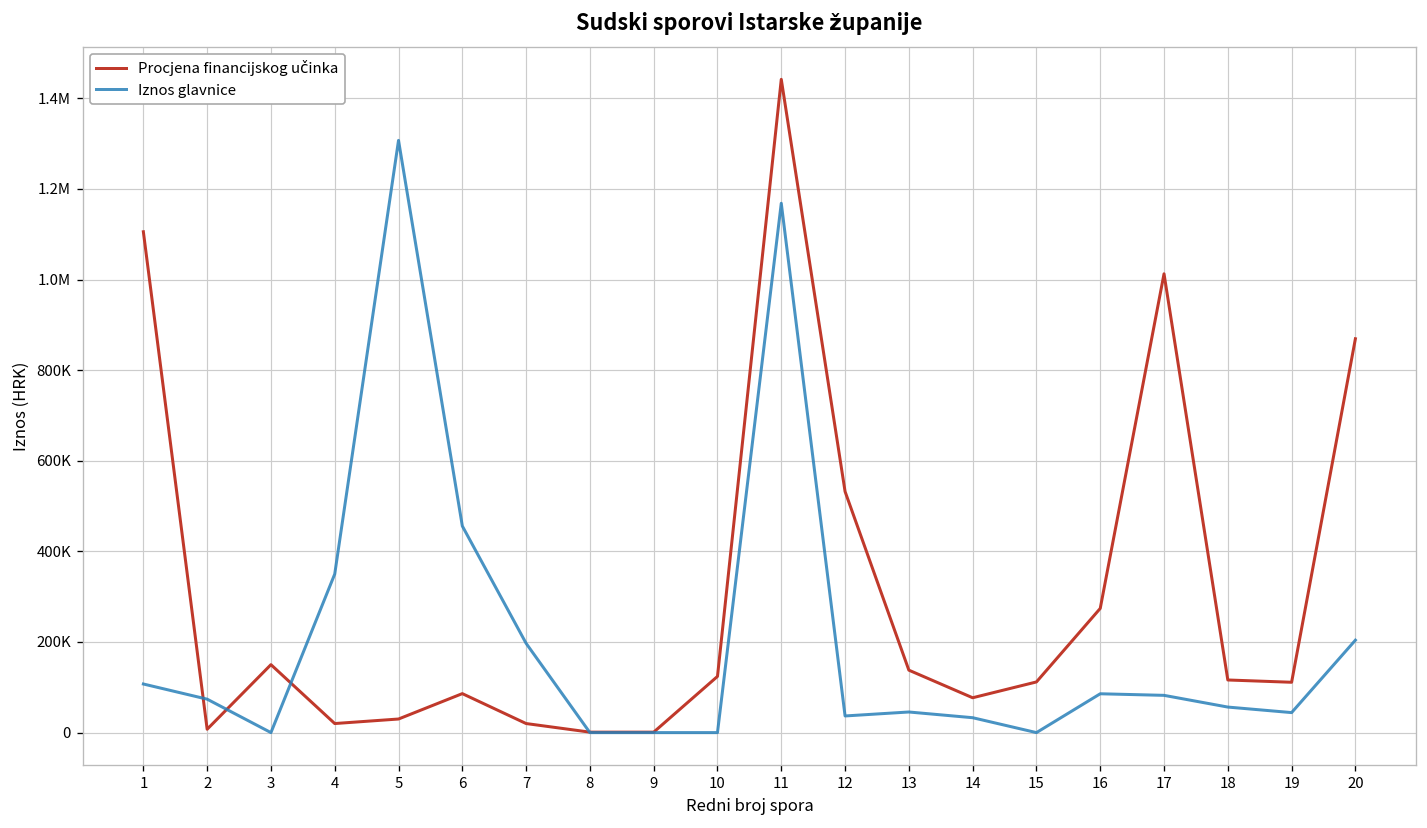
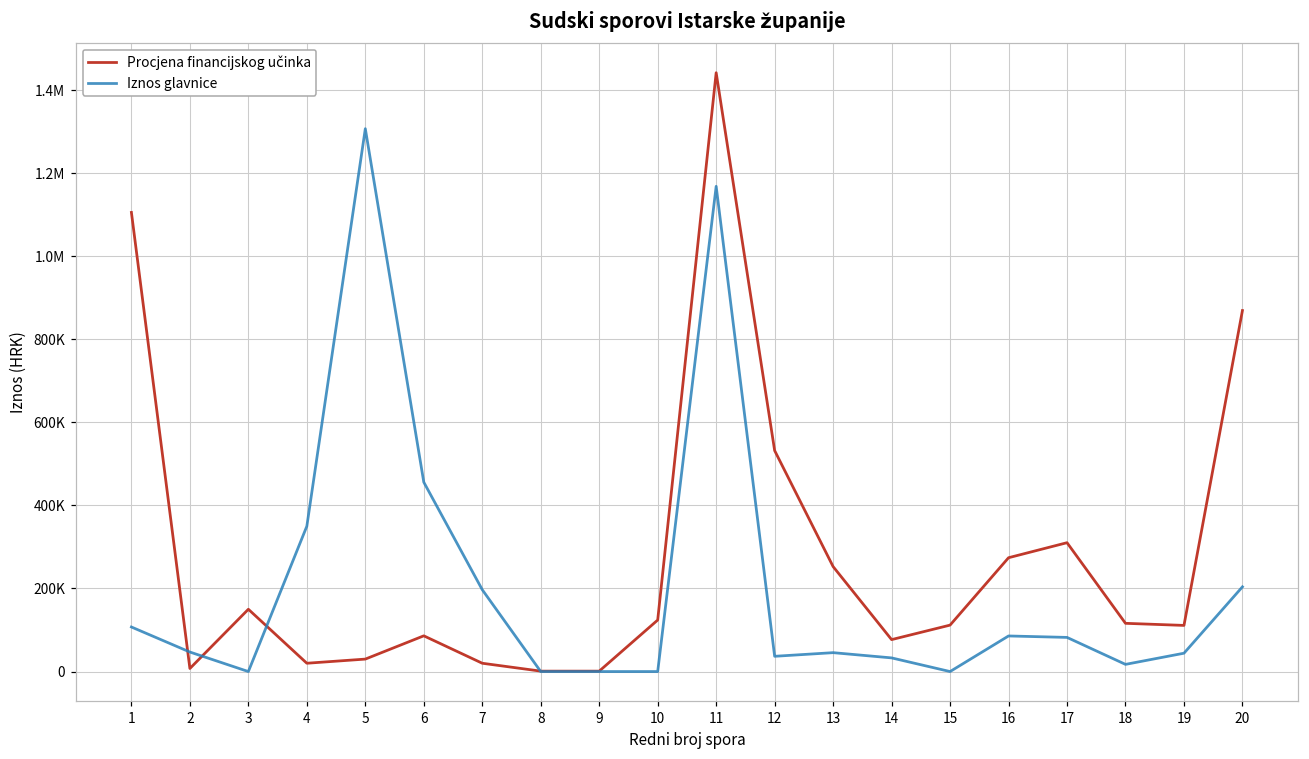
Iznos glavnice, 2: 70000 -> 50000
Procjena financijskog učinka, 13: 140000 -> 250000
Procjena financijskog učinka, 17: 1010000 -> 310000
Iznos glavnice, 18: 60000 -> 20000
